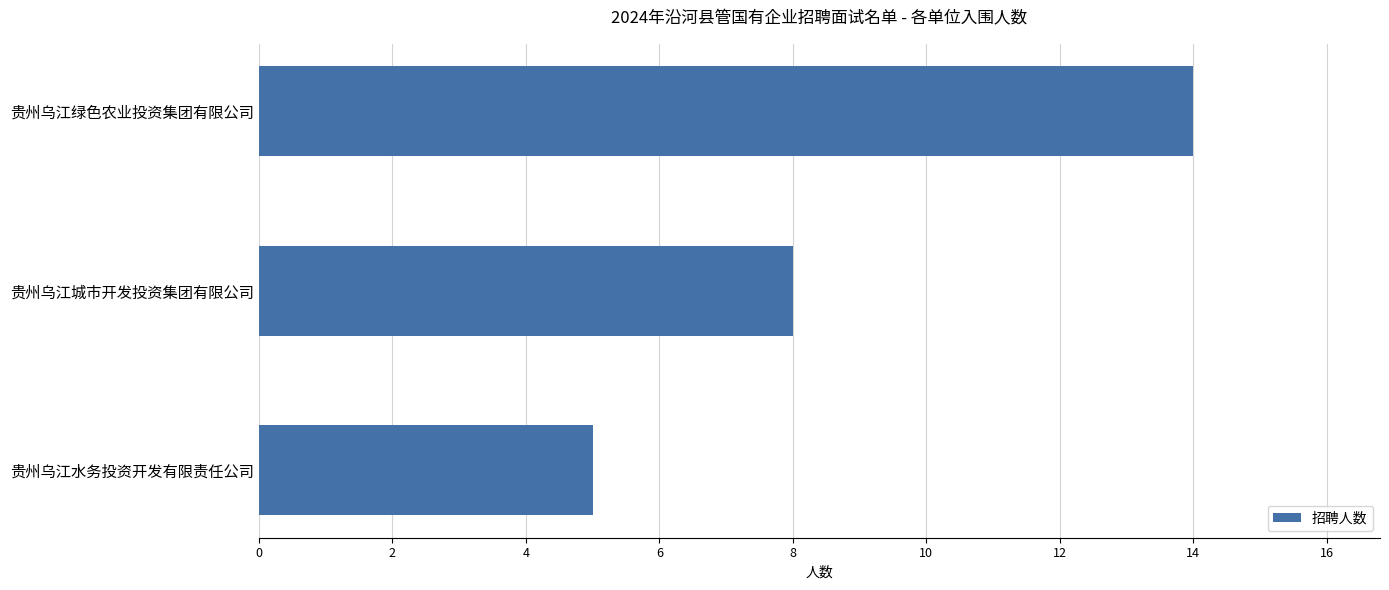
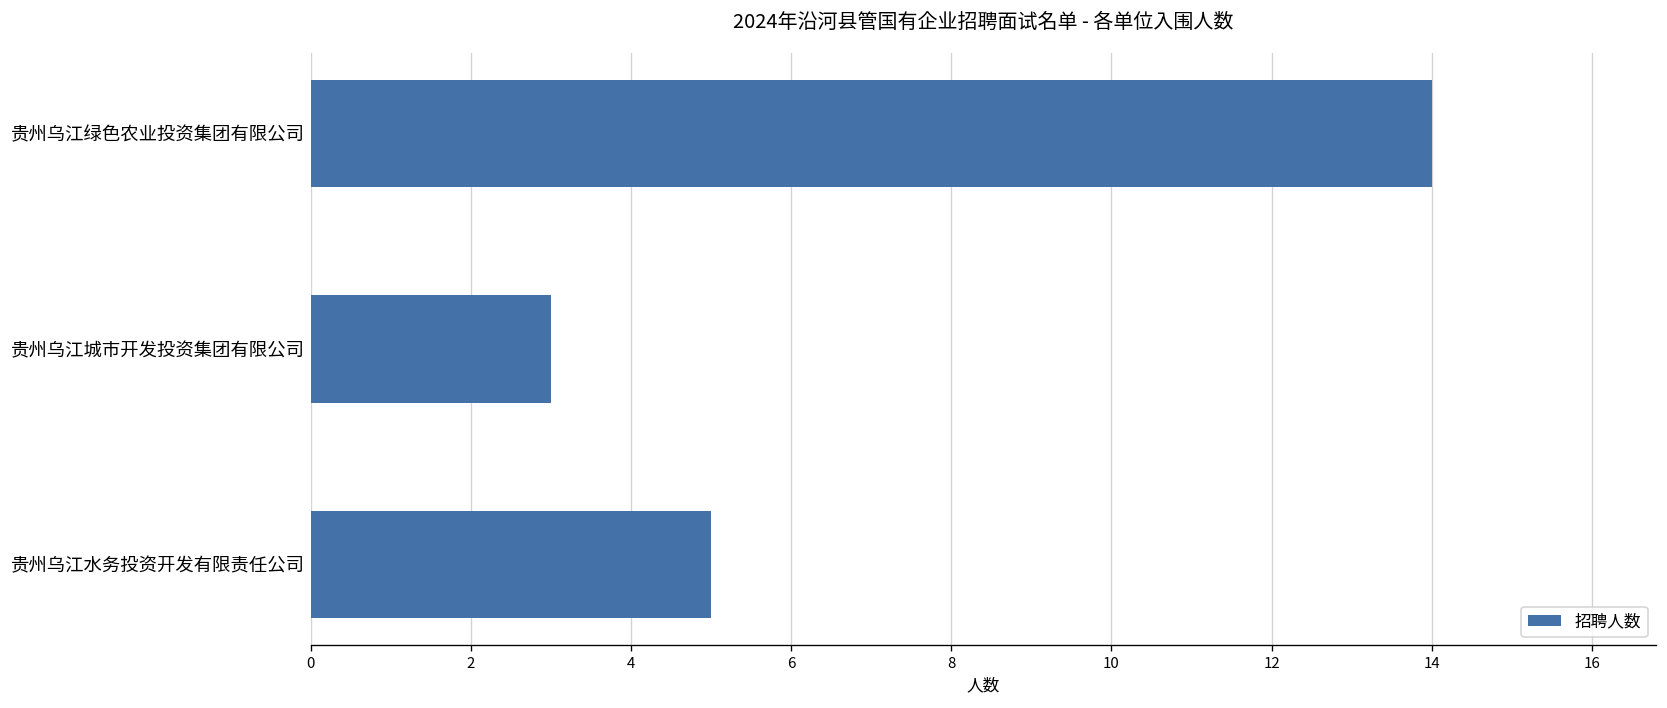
贵州乌江城市开发投资集团有限公司: 8 -> 3
